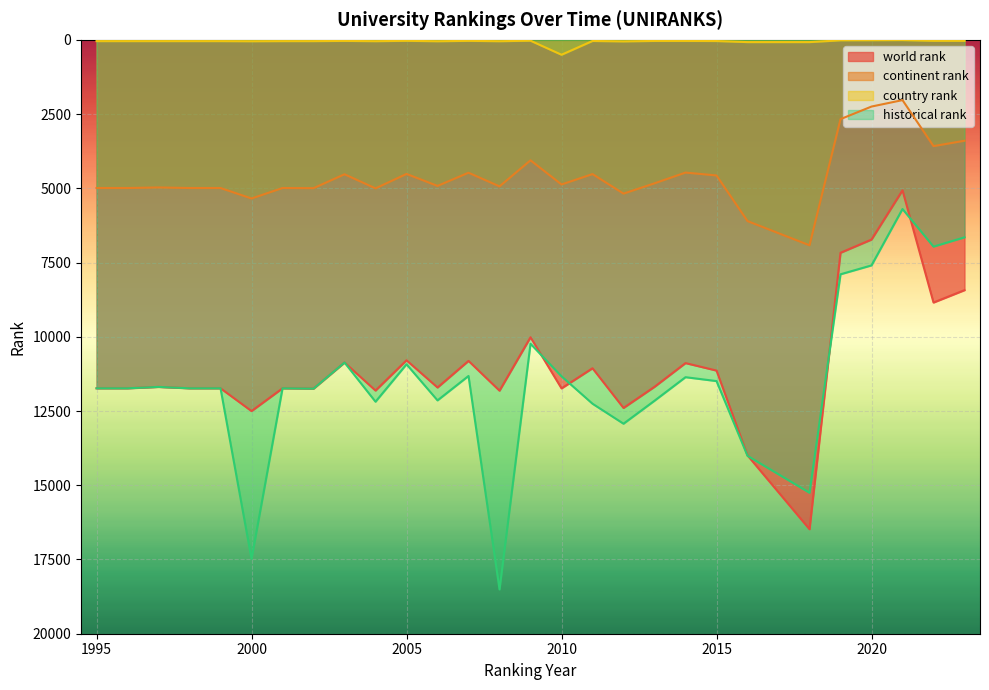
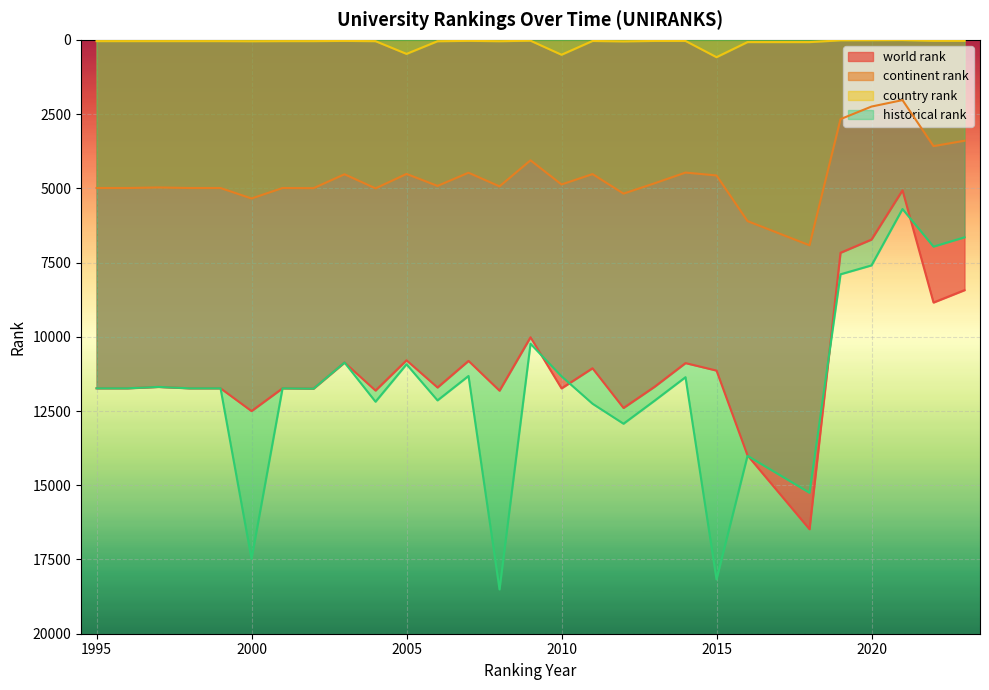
country rank, 2005: 0 -> 500
country rank, 2015: 0 -> 600
historical rank, 2015: 11500 -> 18200
